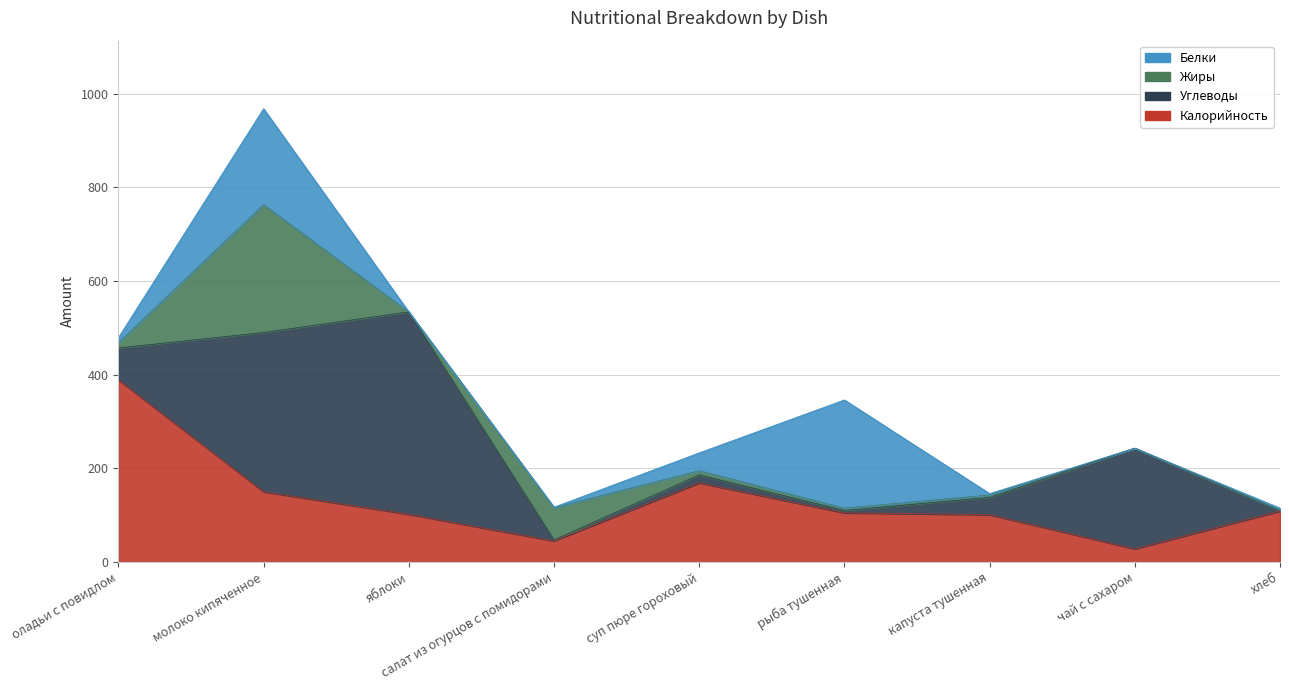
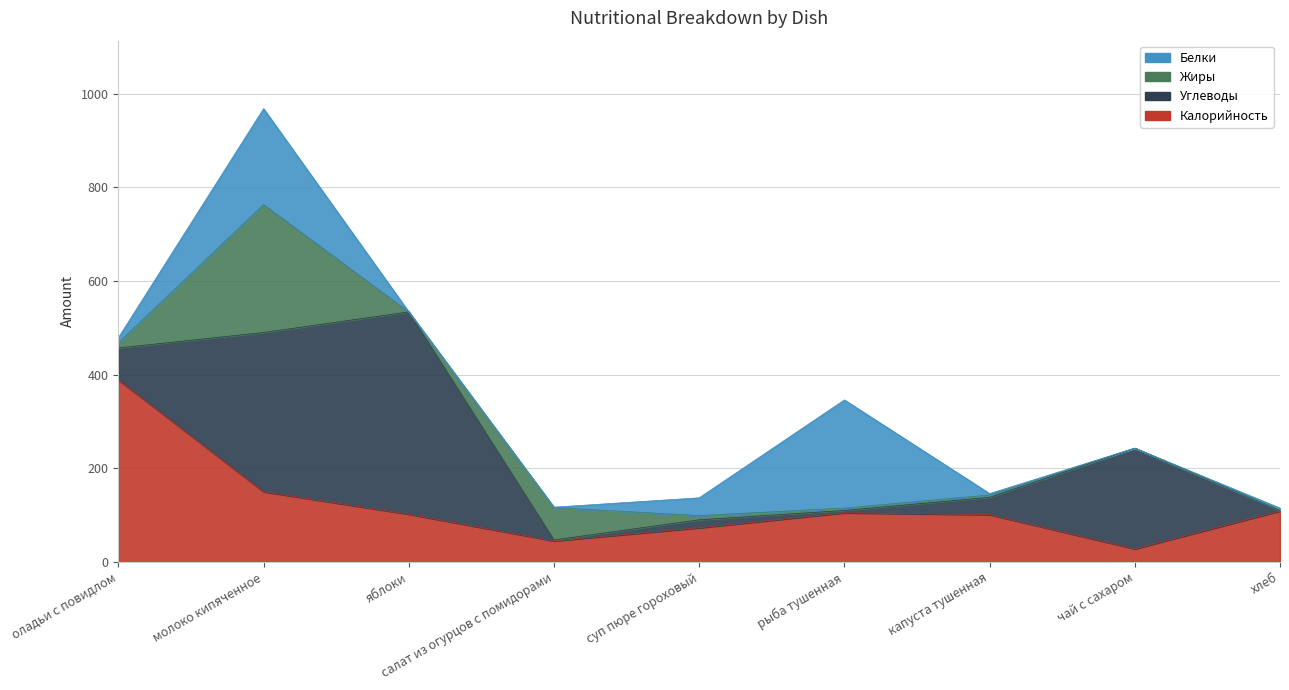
Калорийность, суп пюре гороховый: 170 -> 70
